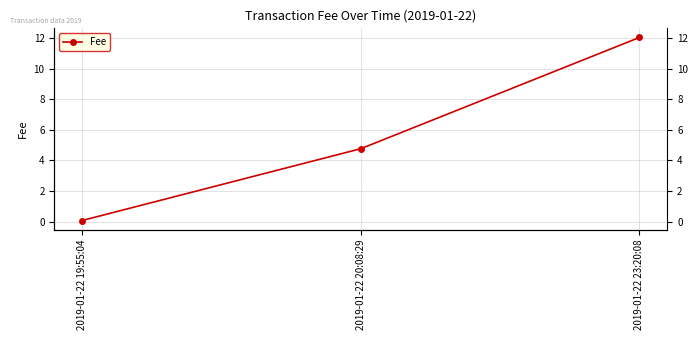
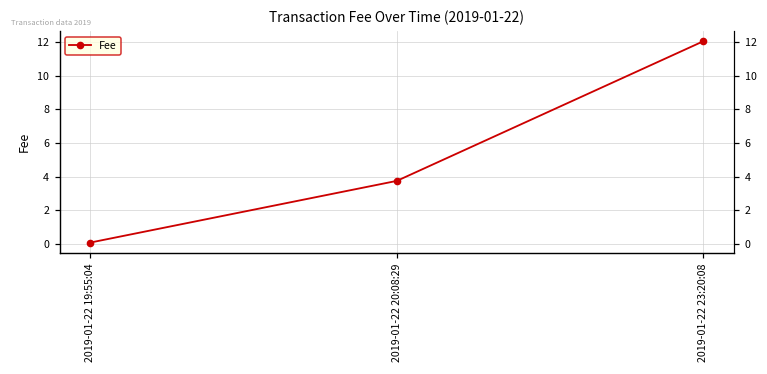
2019-01-22 20:08:29: 4.8 -> 3.7
